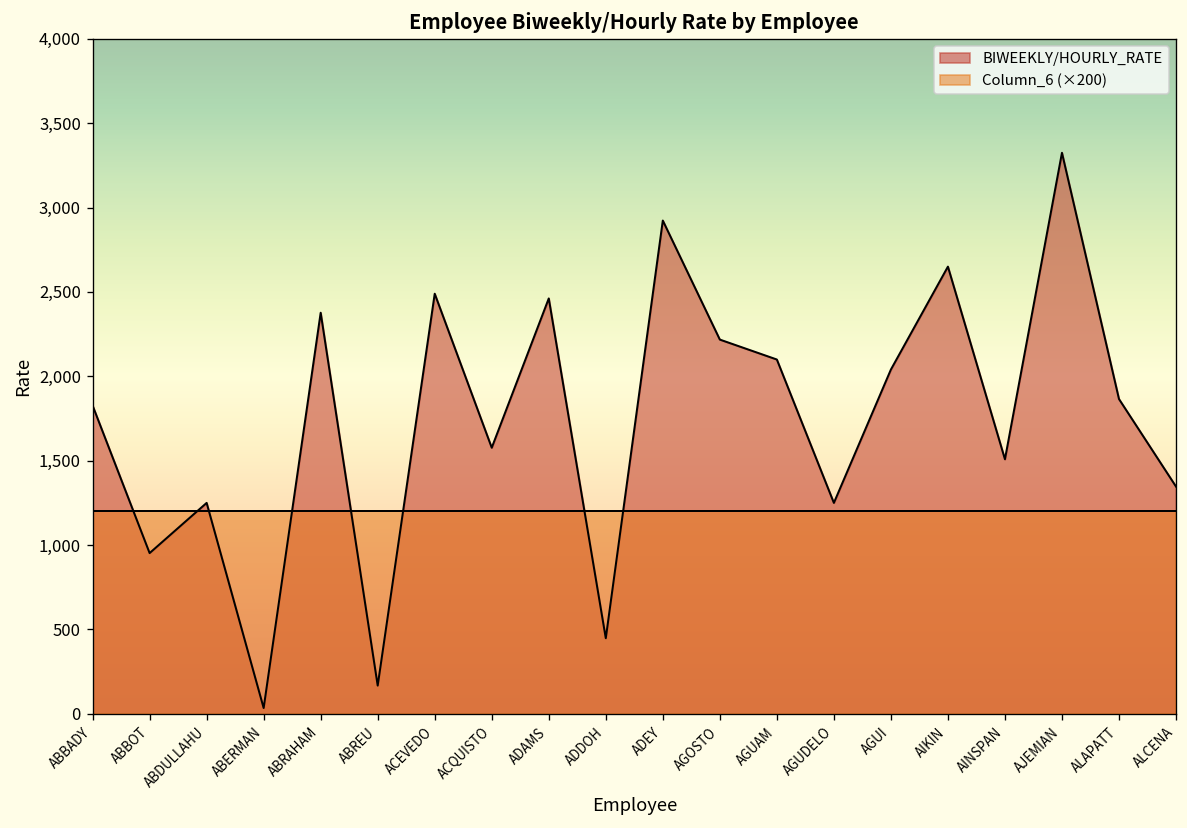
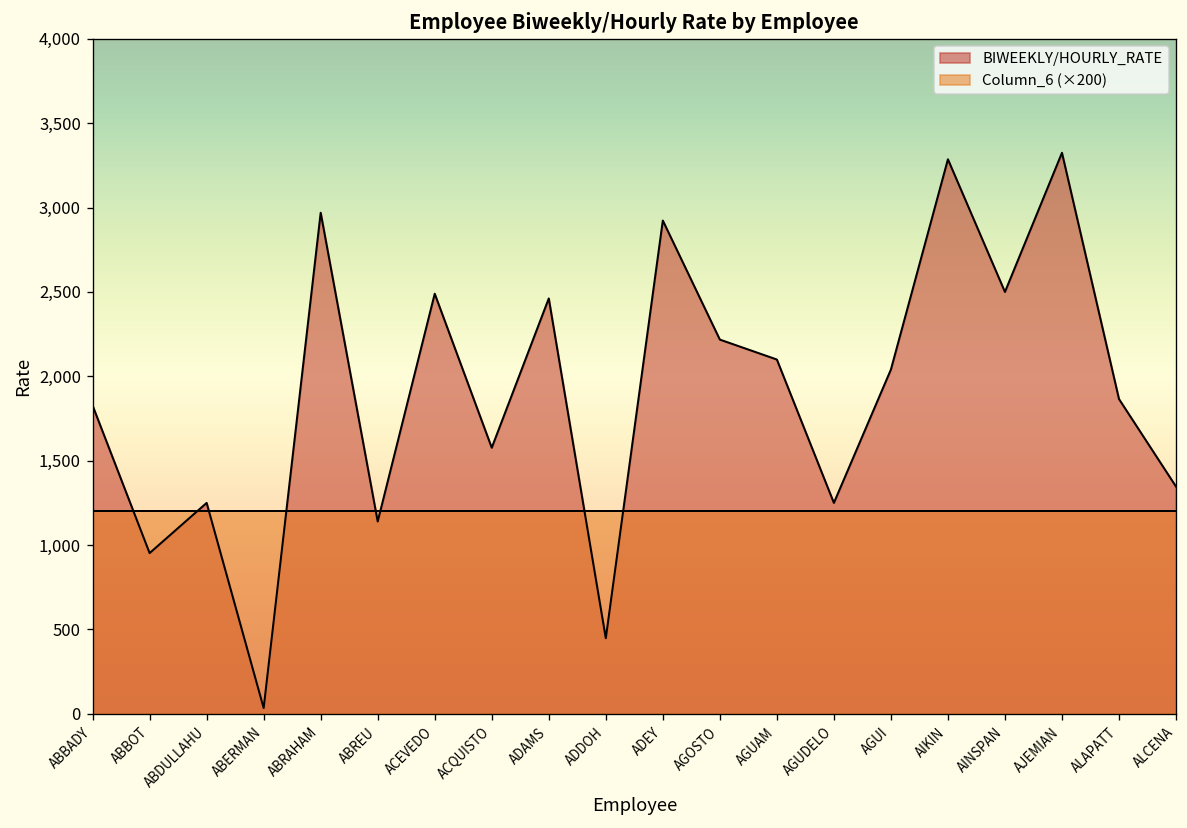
BIWEEKLY/HOURLY_RATE, ABRAHAM: 2,380 -> 2,970
BIWEEKLY/HOURLY_RATE, ABREU: 170 -> 1,140
BIWEEKLY/HOURLY_RATE, AIKIN: 2,650 -> 3,290
BIWEEKLY/HOURLY_RATE, AINSPAN: 1,510 -> 2,500
